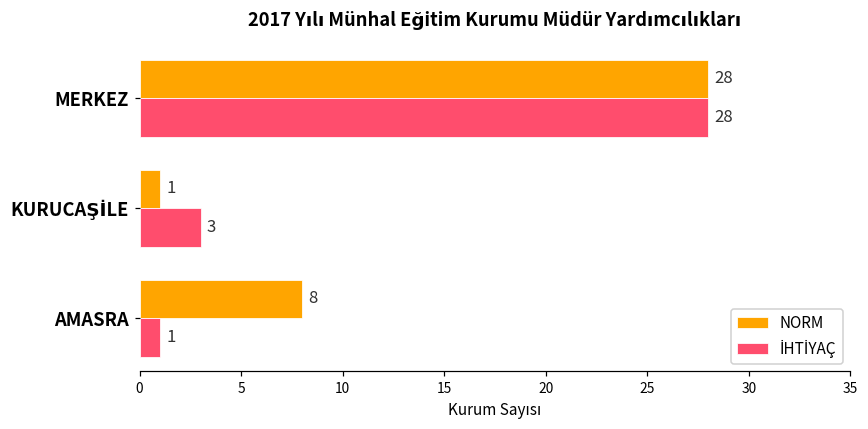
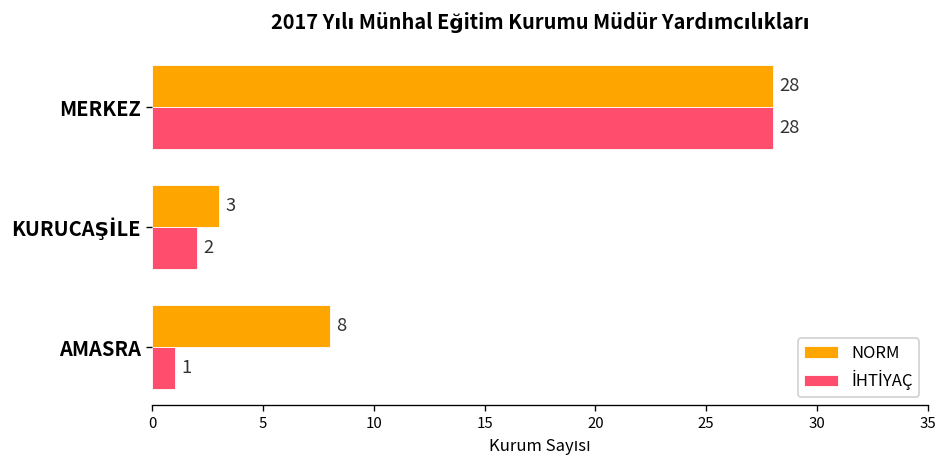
NORM, KURUCAŞİLE: 1 -> 3
İHTİYAÇ, KURUCAŞİLE: 3 -> 2
